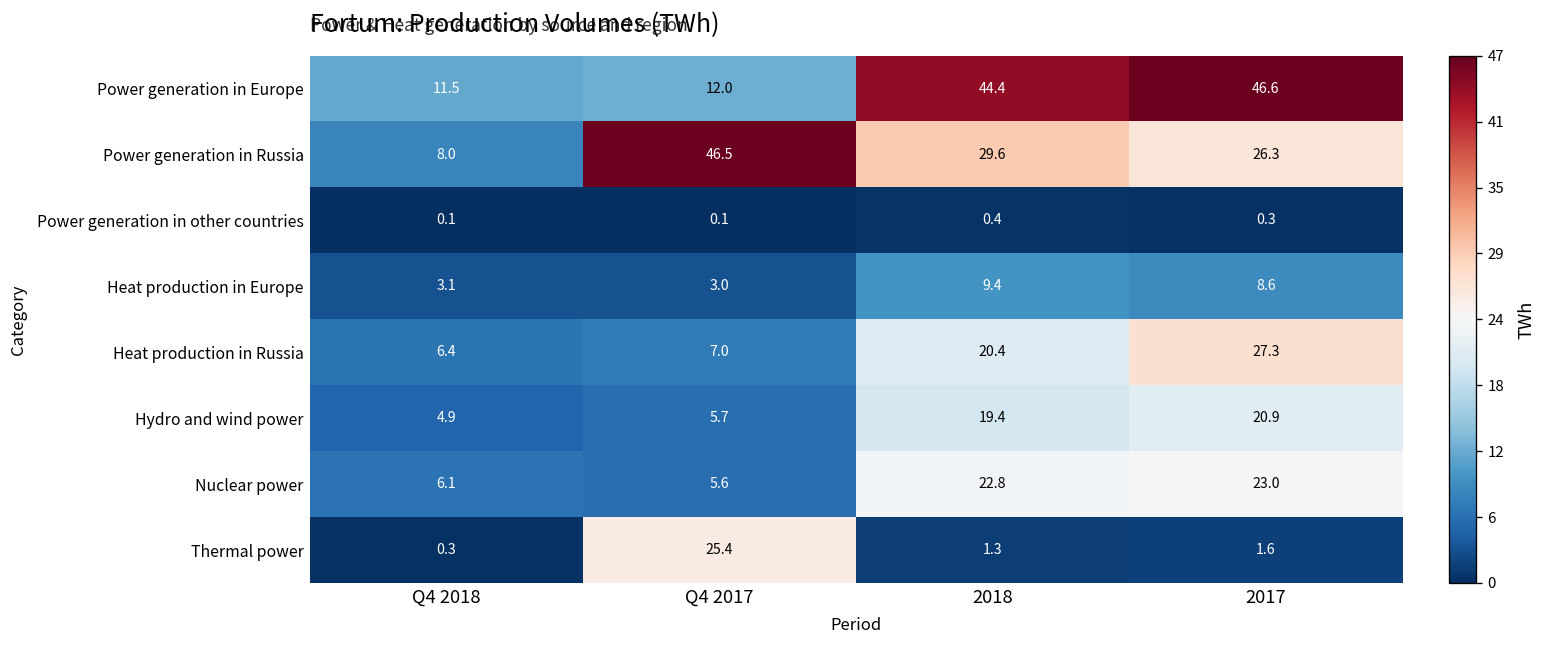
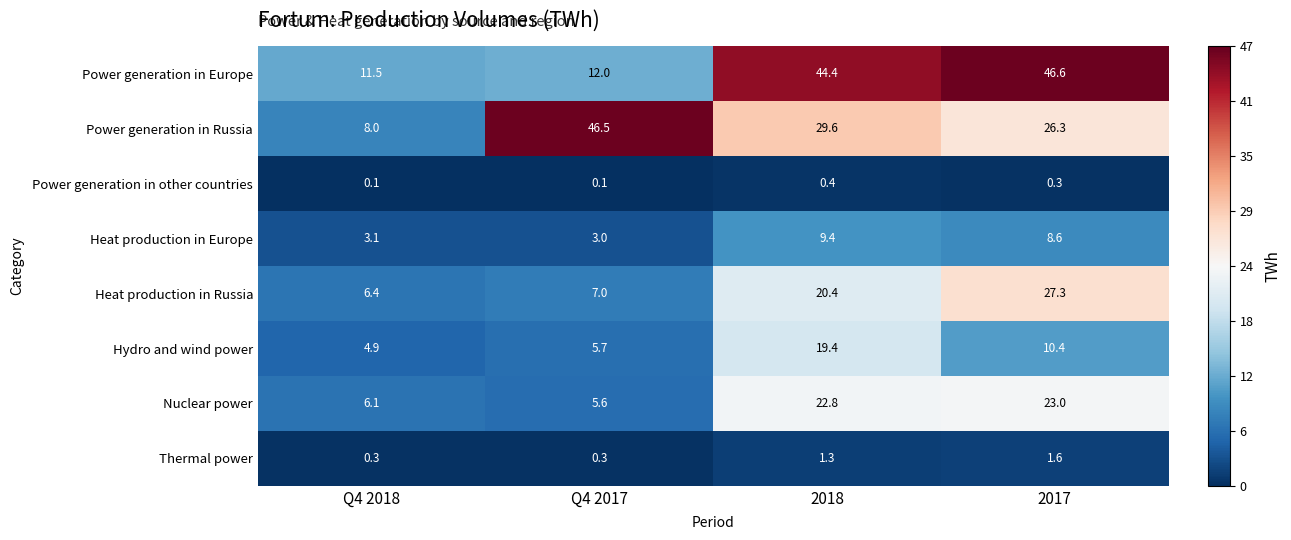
Hydro and wind power, 2017: 20.9 -> 10.4
Thermal power, Q4 2017: 25.4 -> 0.3
